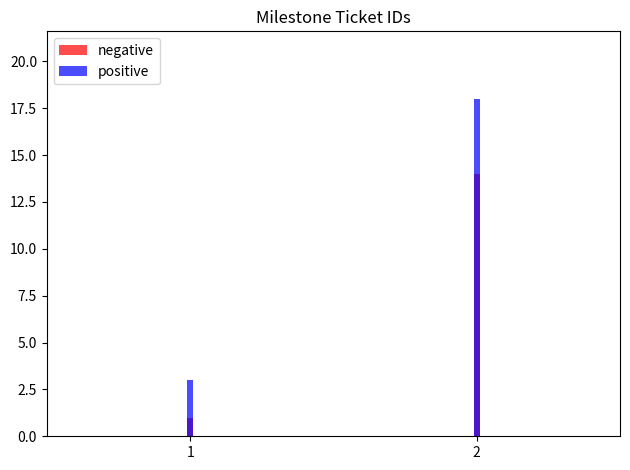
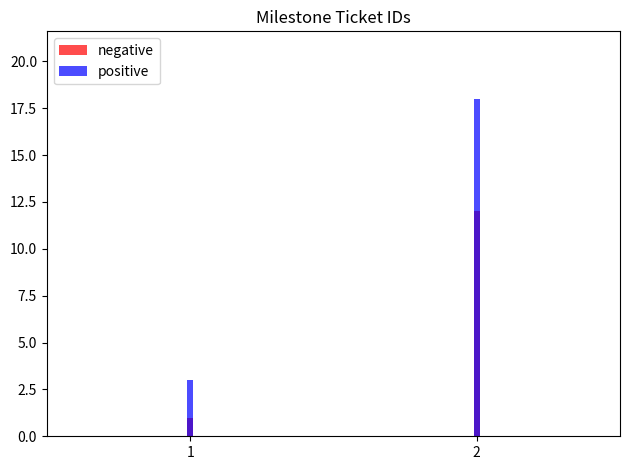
negative, 2: 14 -> 12
